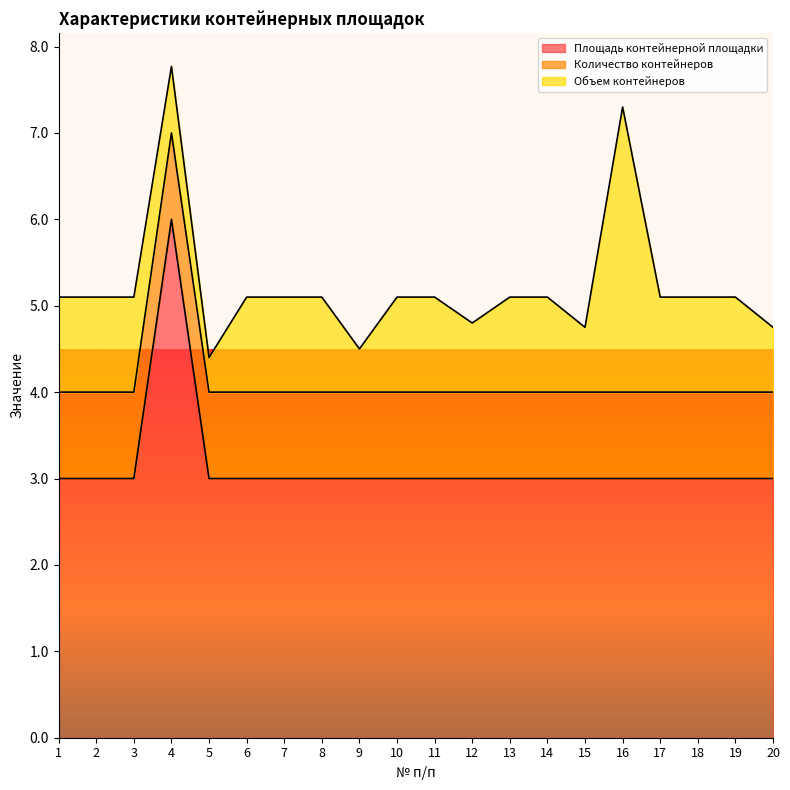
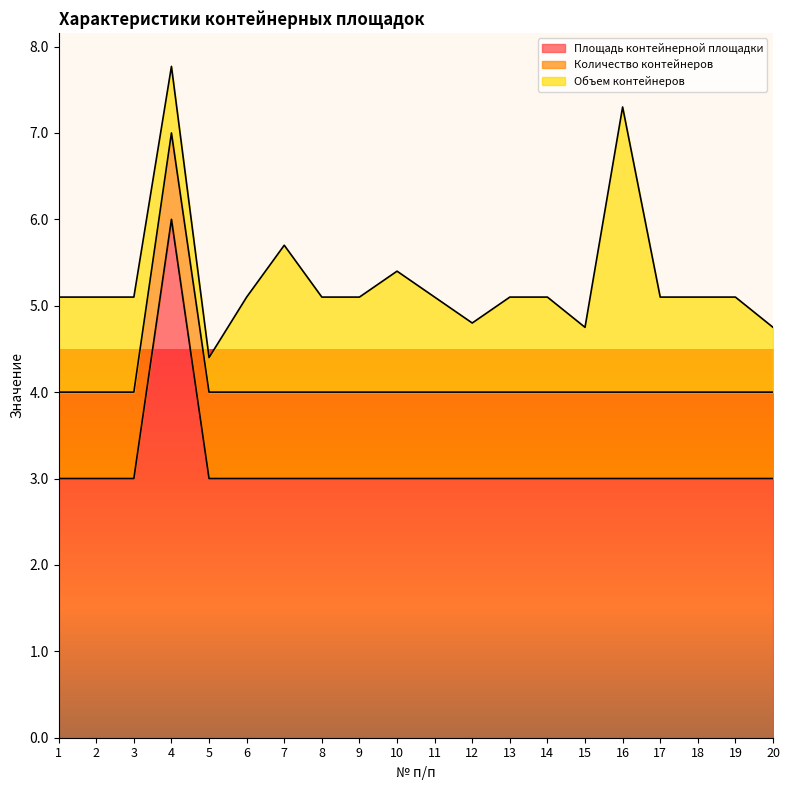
Объем контейнеров, 7: 1.1 -> 1.7
Объем контейнеров, 9: 0.5 -> 1.1
Объем контейнеров, 10: 1.1 -> 1.4
